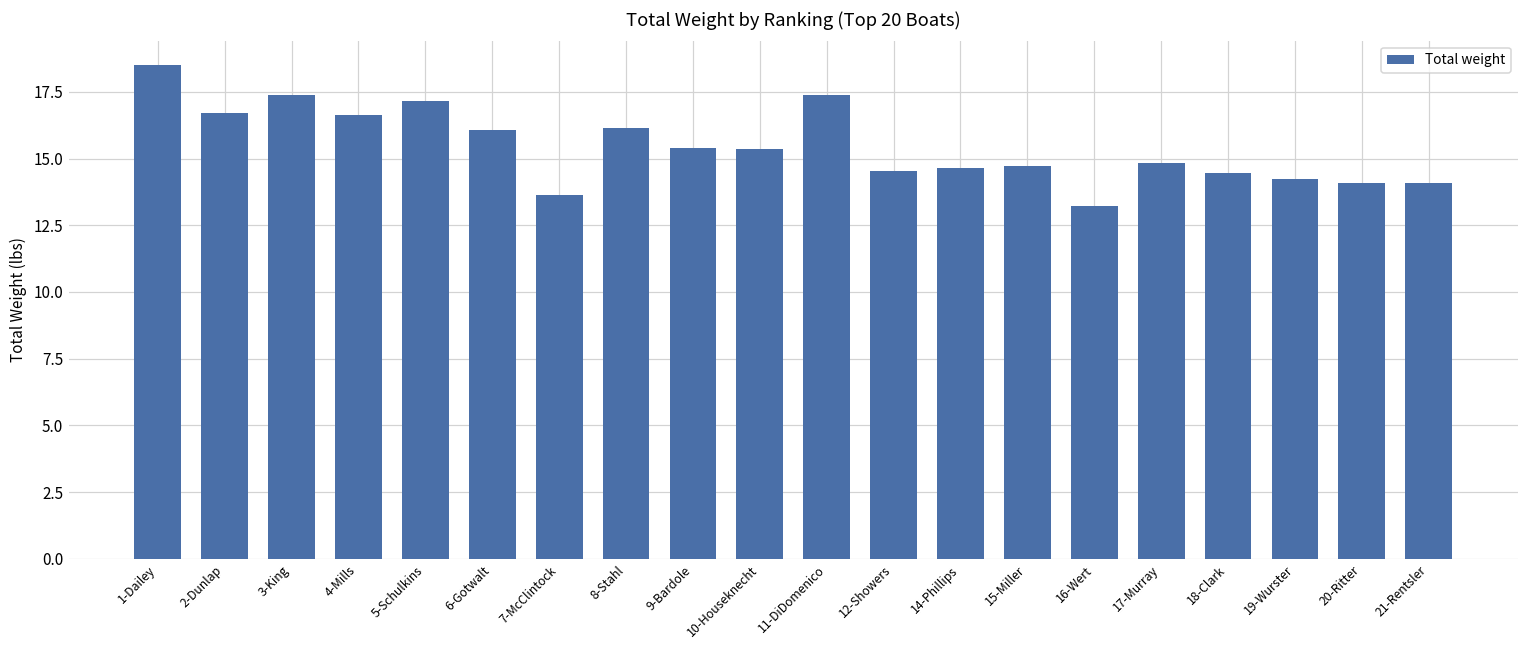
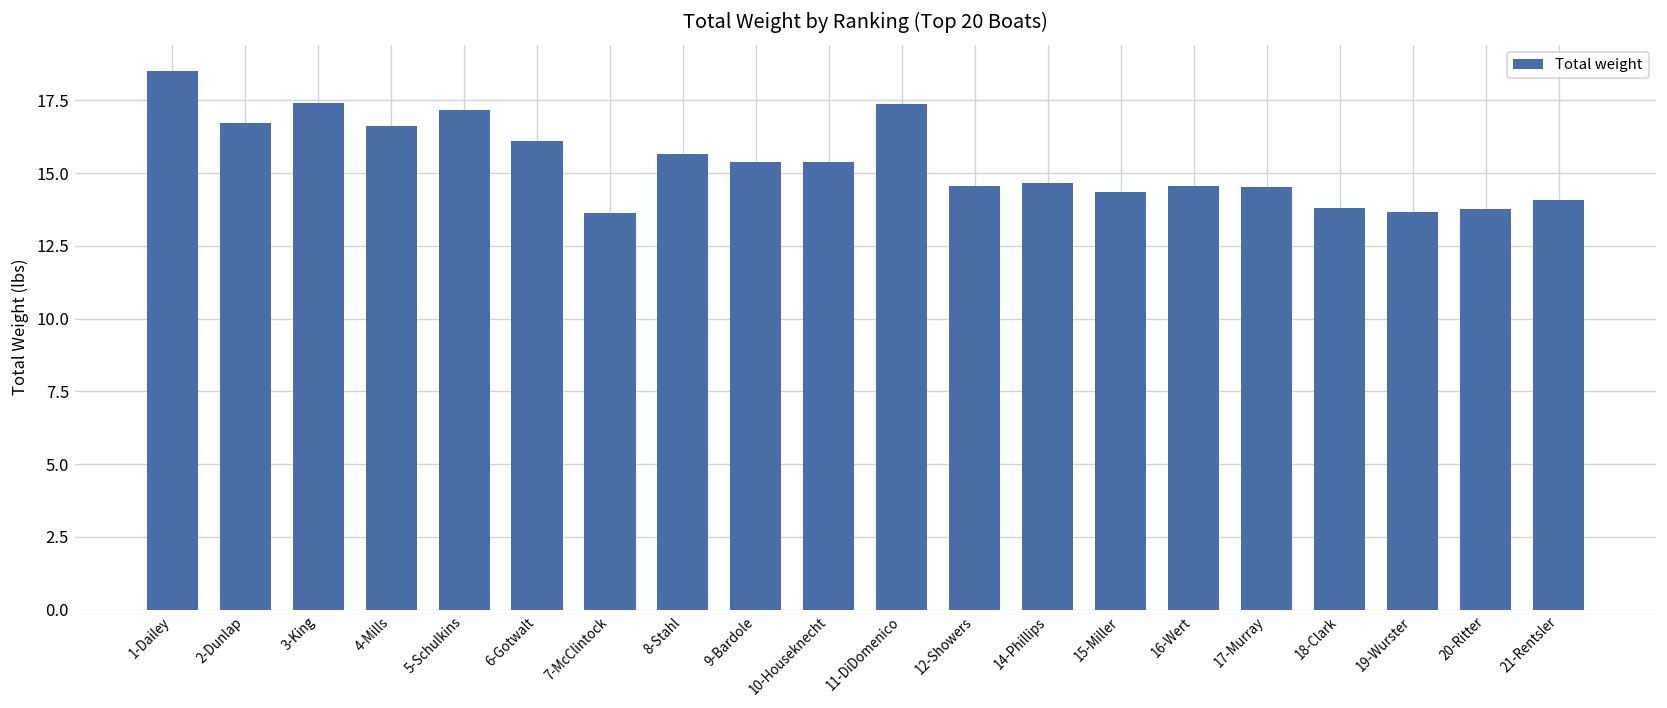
8-Stahl: 16.1 -> 15.6
15-Miller: 14.7 -> 14.4
16-Wert: 13.2 -> 14.6
17-Murray: 14.9 -> 14.5
18-Clark: 14.5 -> 13.8
19-Wurster: 14.2 -> 13.7
20-Ritter: 14.1 -> 13.8
